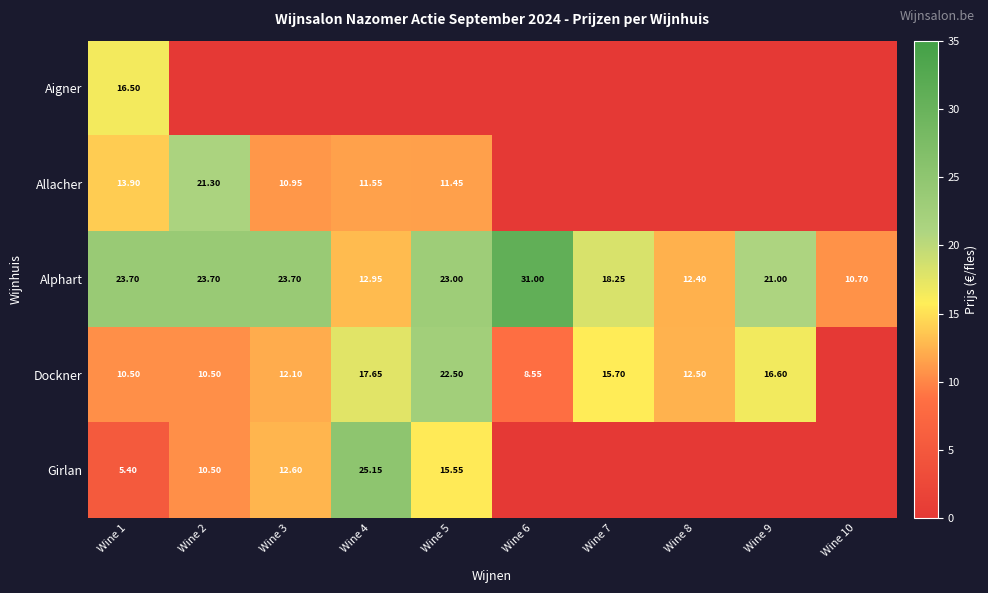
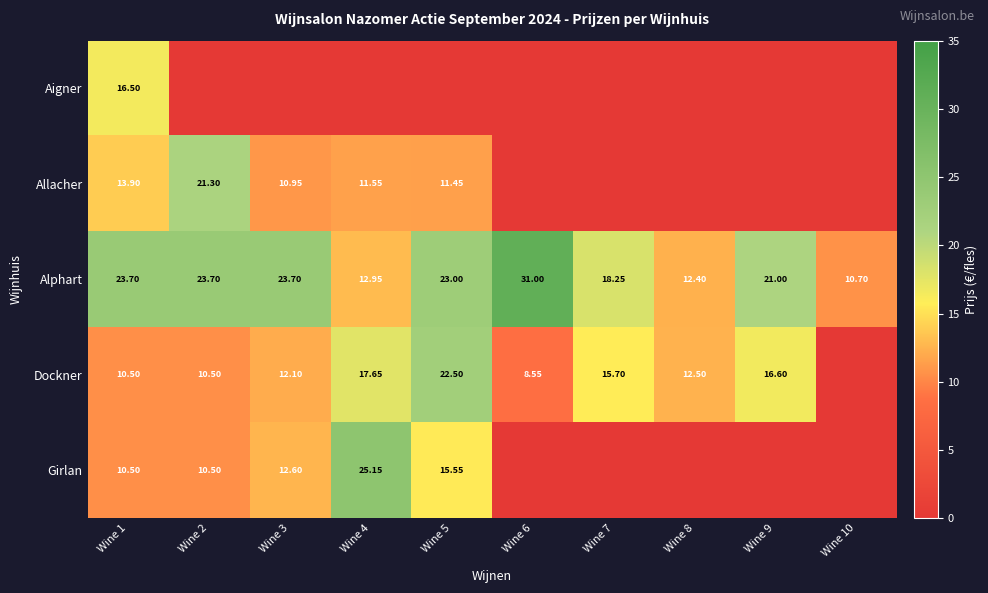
Girlan, Wine 1: 5.40 -> 10.50
